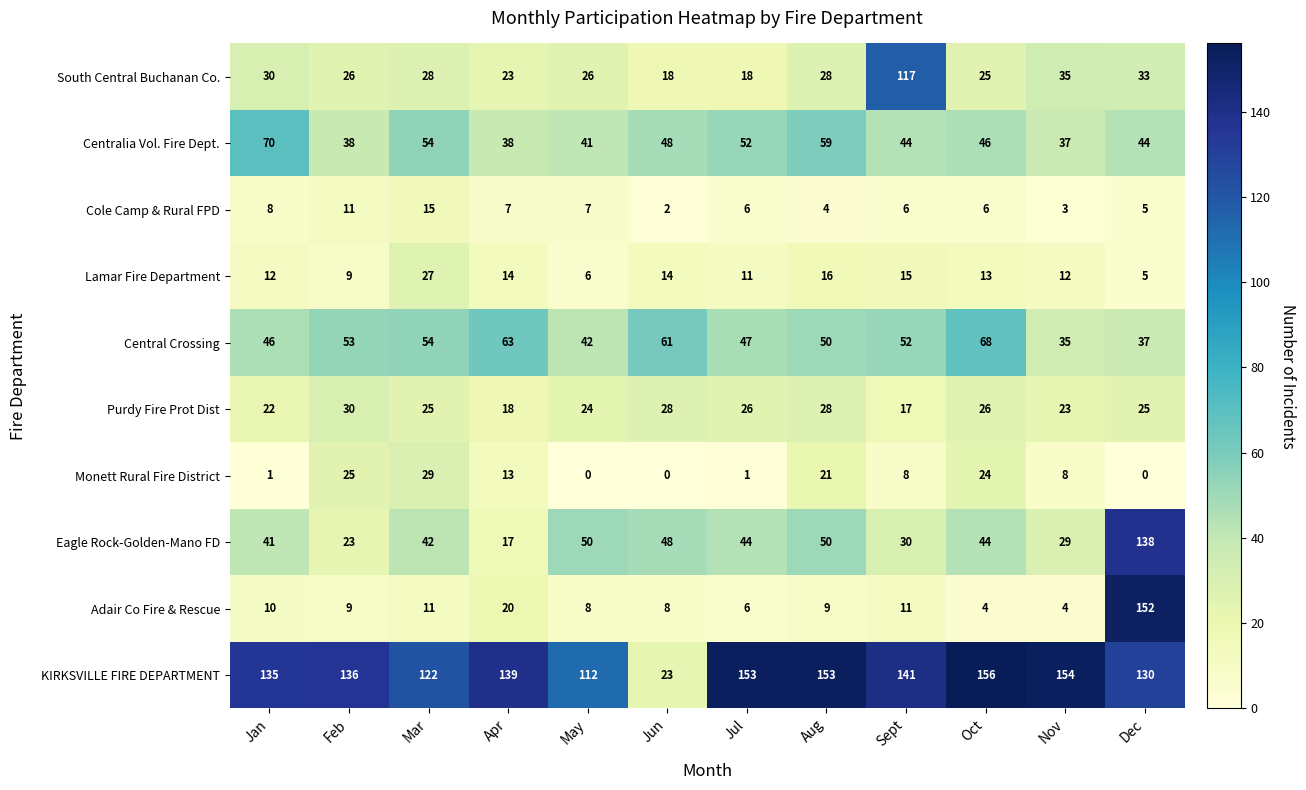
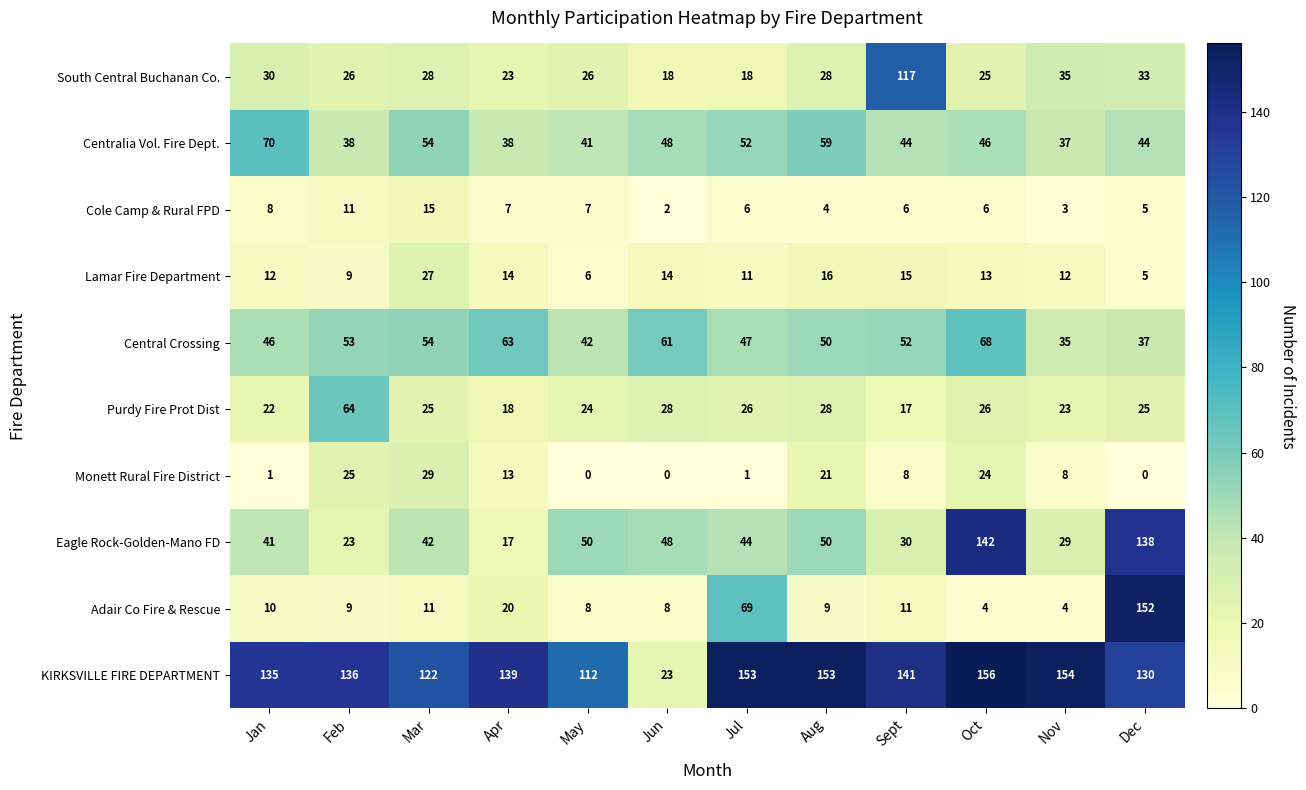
Purdy Fire Prot Dist, Feb: 30 -> 64
Eagle Rock-Golden-Mano FD, Oct: 44 -> 142
Adair Co Fire & Rescue, Jul: 6 -> 69
